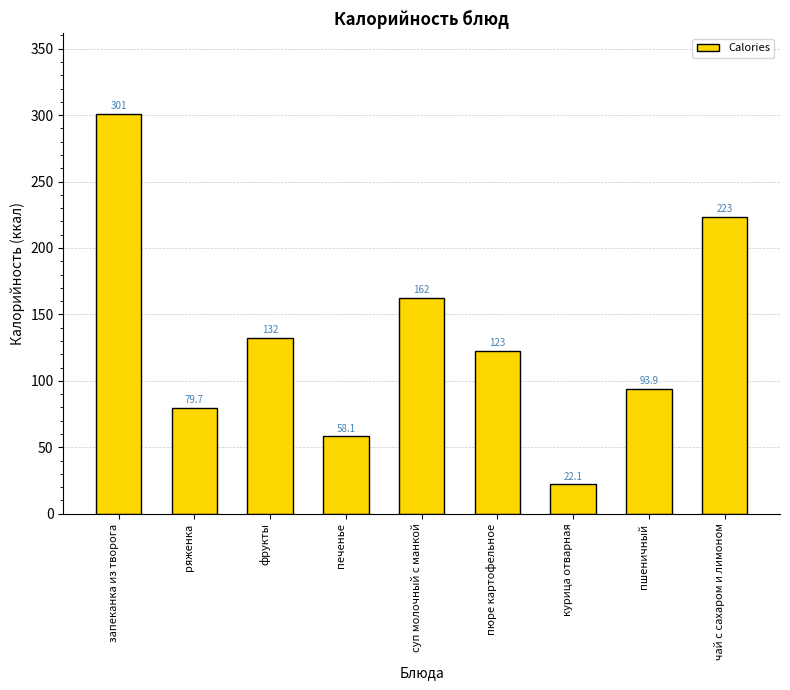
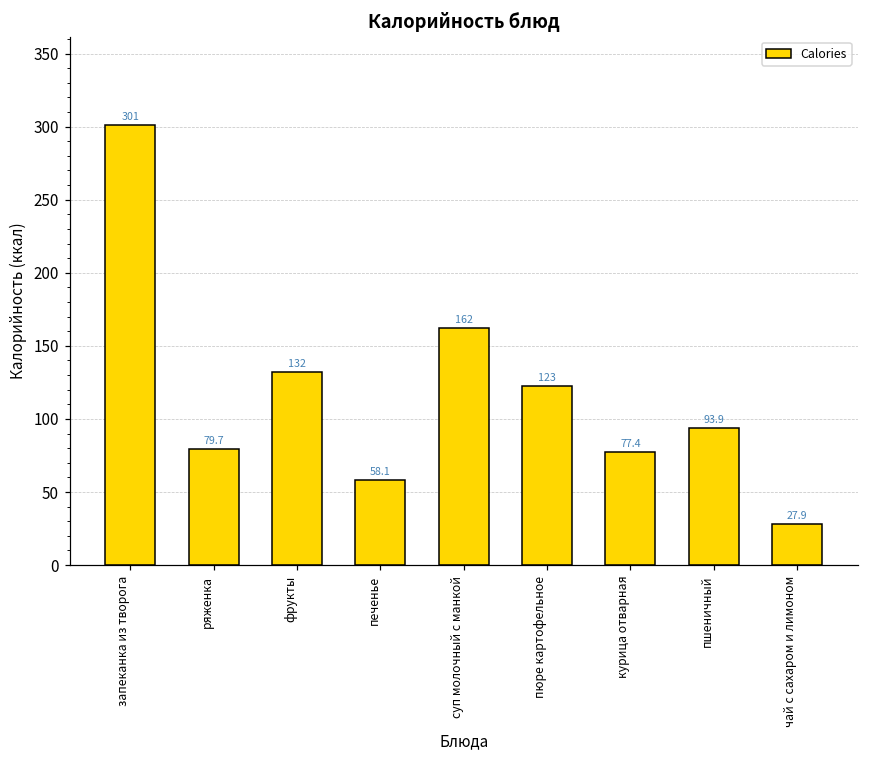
курица отварная: 22.1 -> 77.4
чай с сахаром и лимоном: 223 -> 27.9
